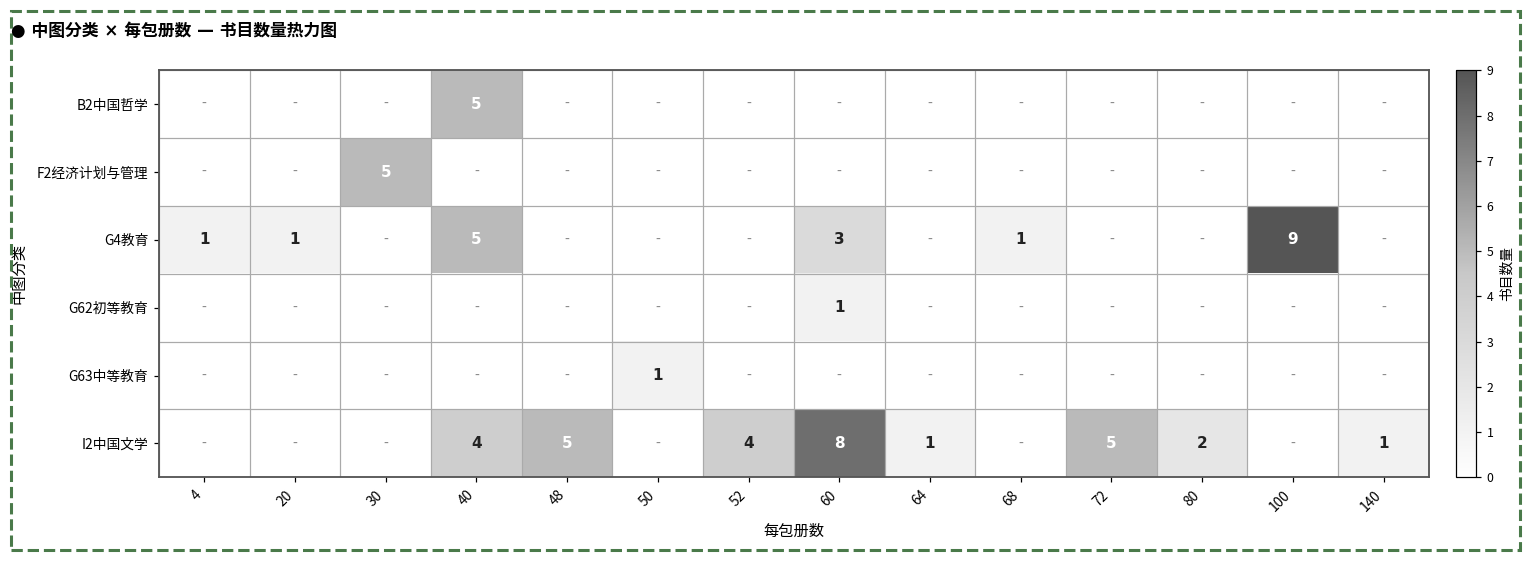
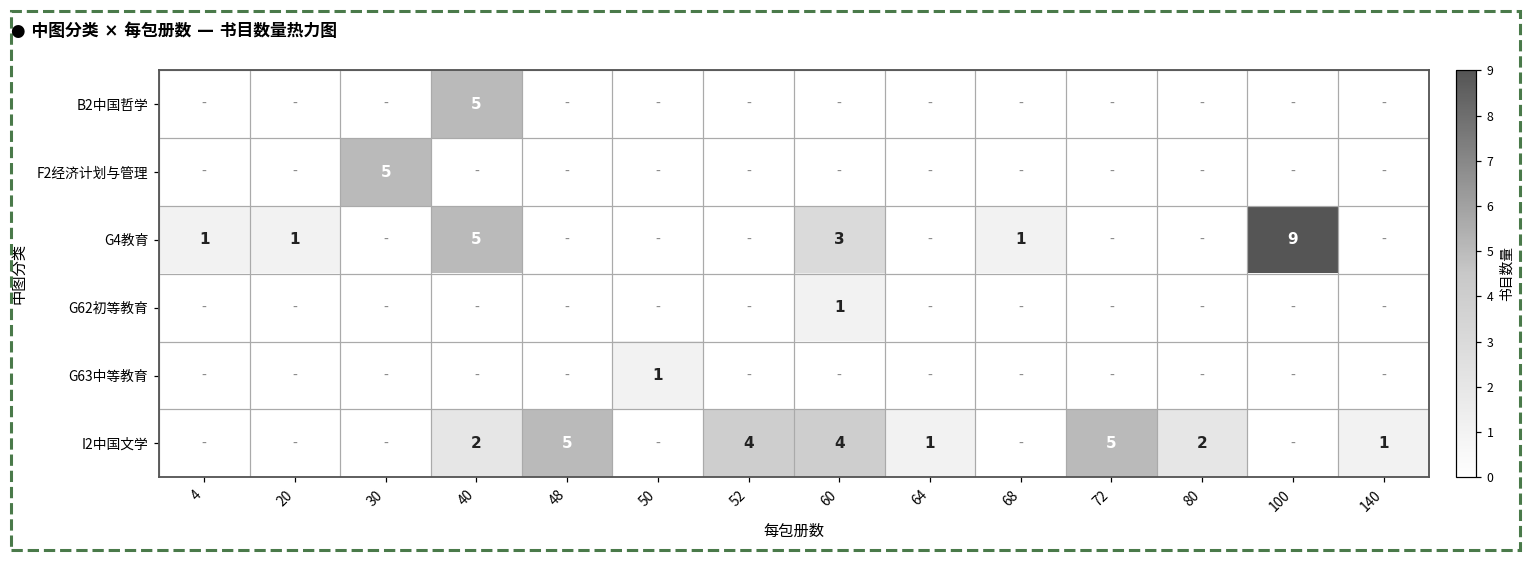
I2中国文学, 40: 4 -> 2
I2中国文学, 60: 8 -> 4
